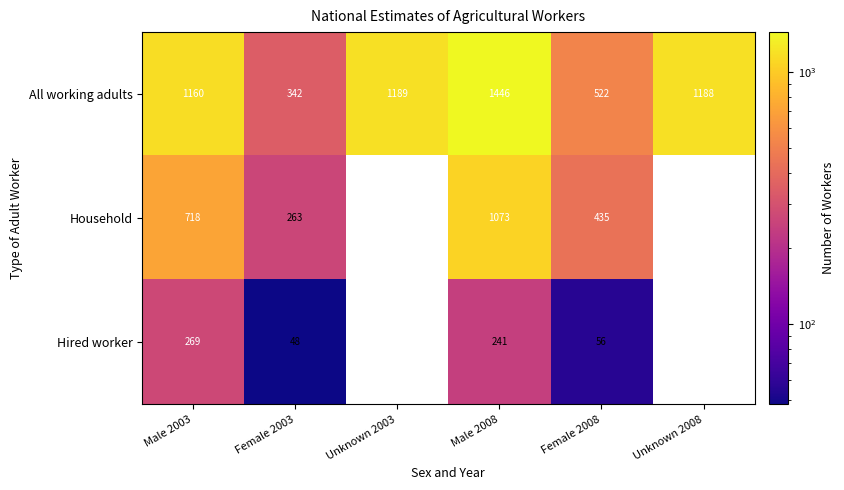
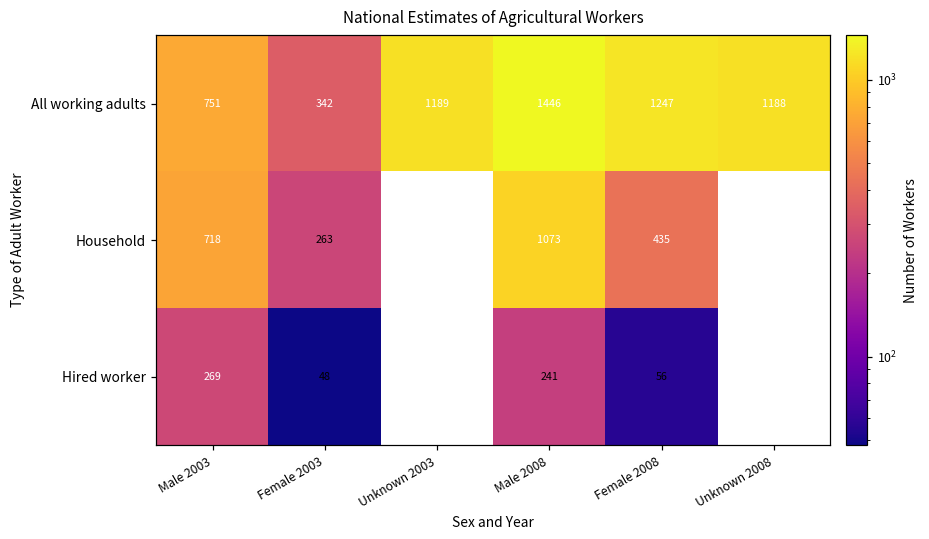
All working adults, Male 2003: 1160 -> 751
All working adults, Female 2008: 522 -> 1247
